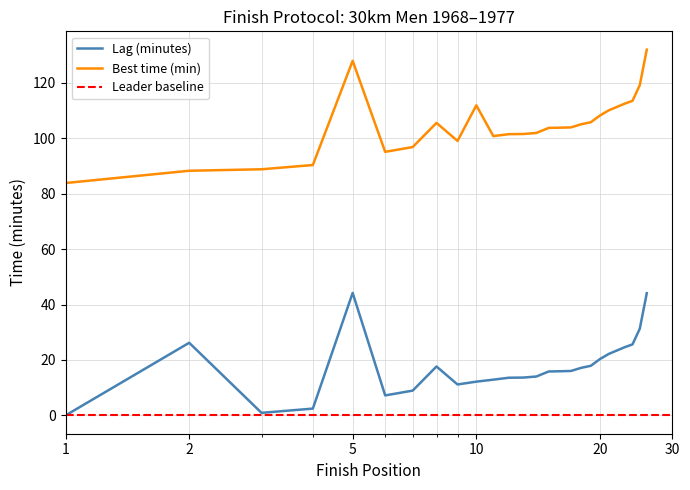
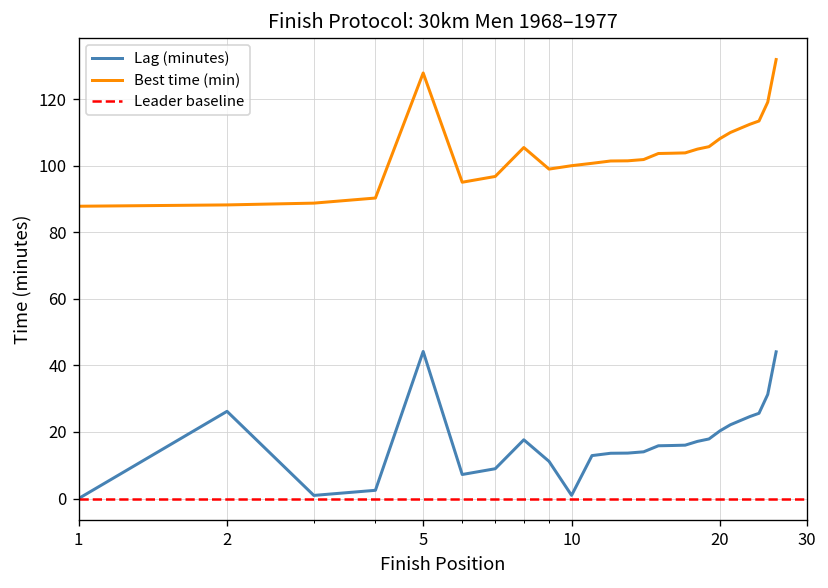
Best time (min), 1: 84 -> 88
Lag (minutes), 10: 12 -> 1
Best time (min), 10: 112 -> 100
